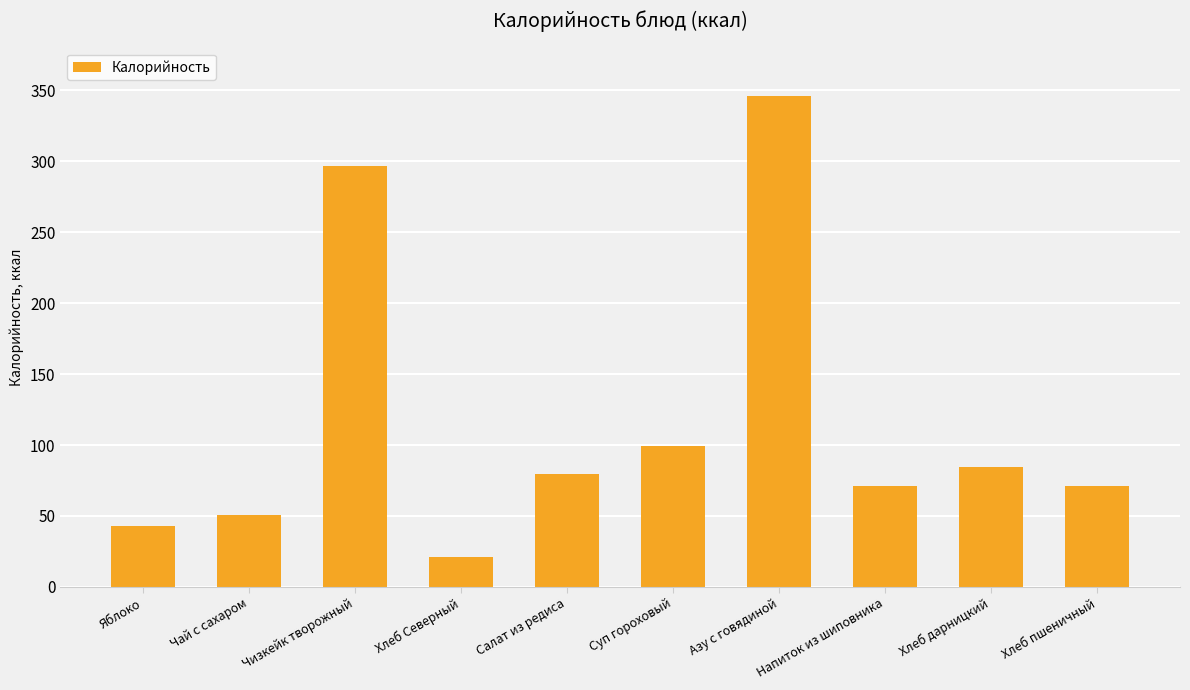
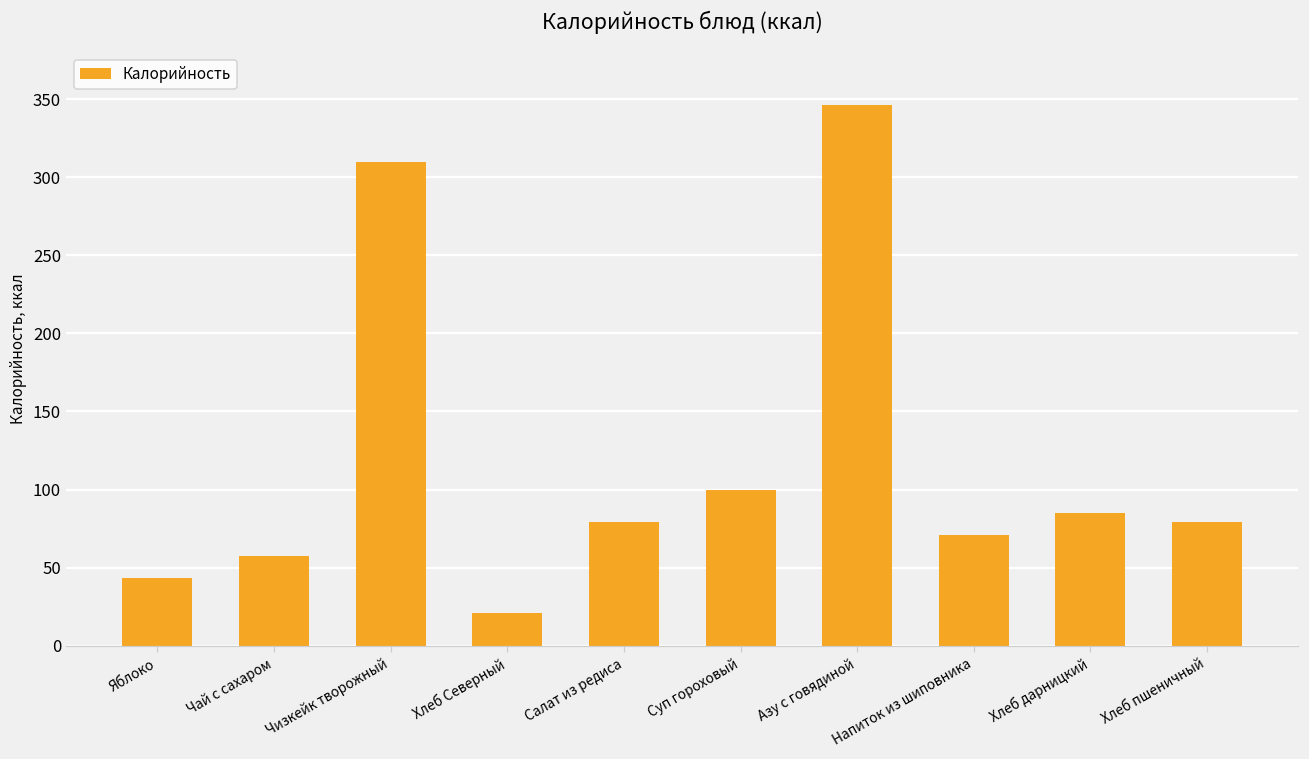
Чай с сахаром: 50 -> 57
Чизкейк творожный: 296 -> 310
Хлеб пшеничный: 71 -> 80
